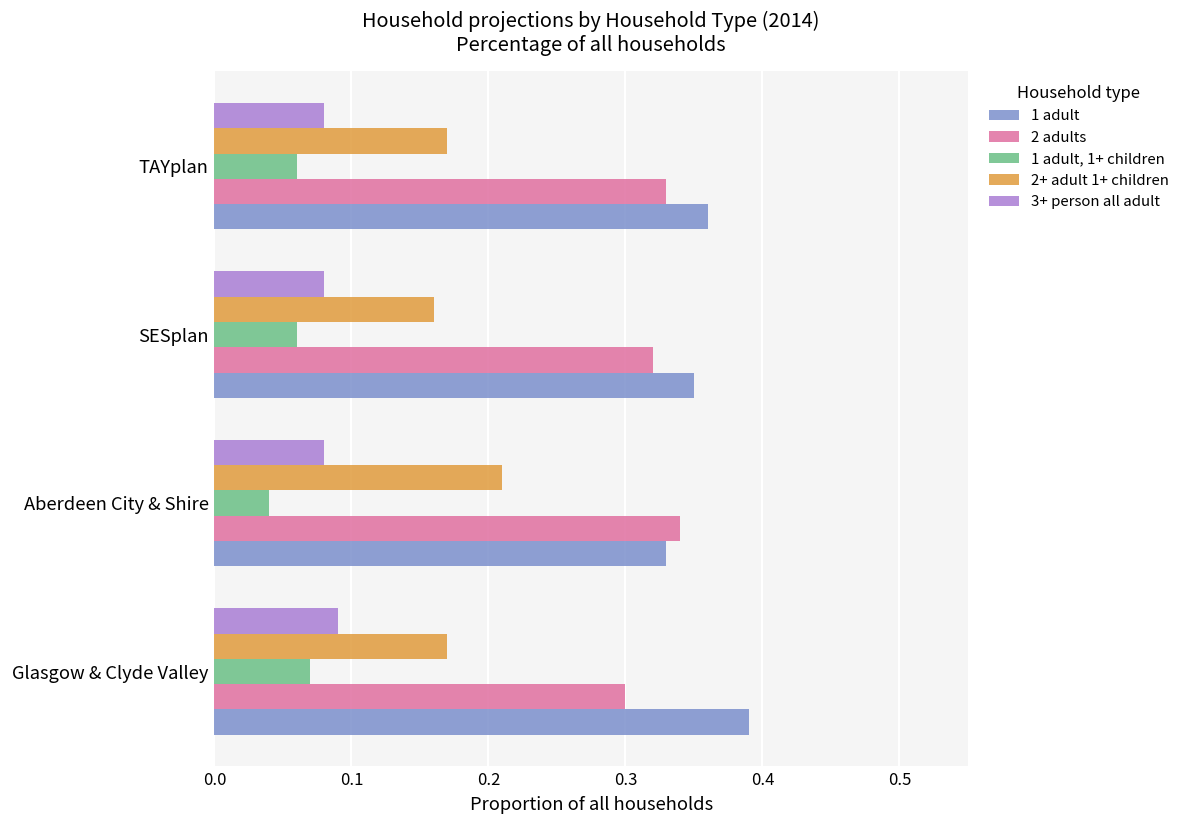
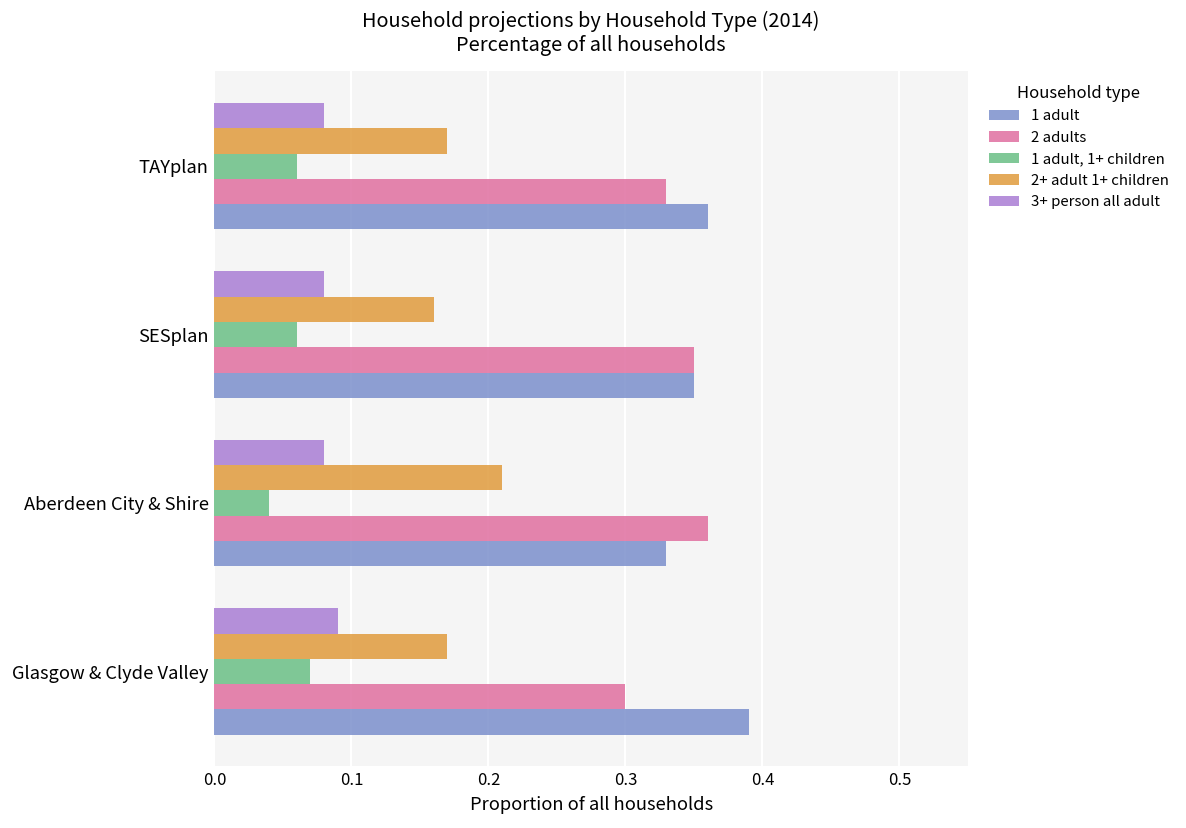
2 adults, SESplan: 0.32 -> 0.35
2 adults, Aberdeen City & Shire: 0.34 -> 0.36
